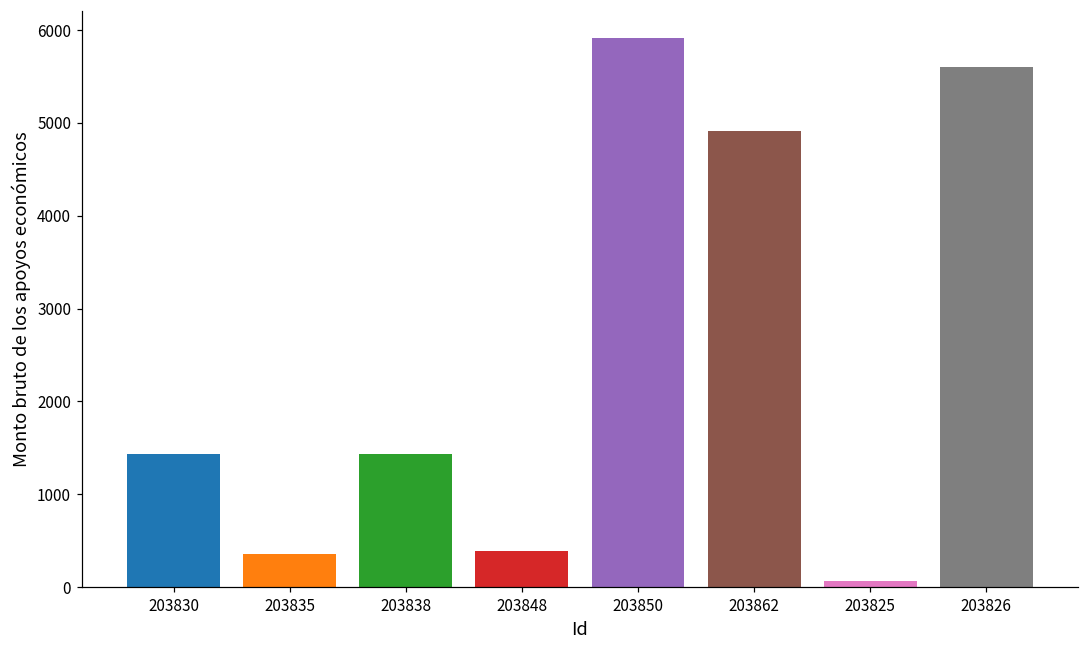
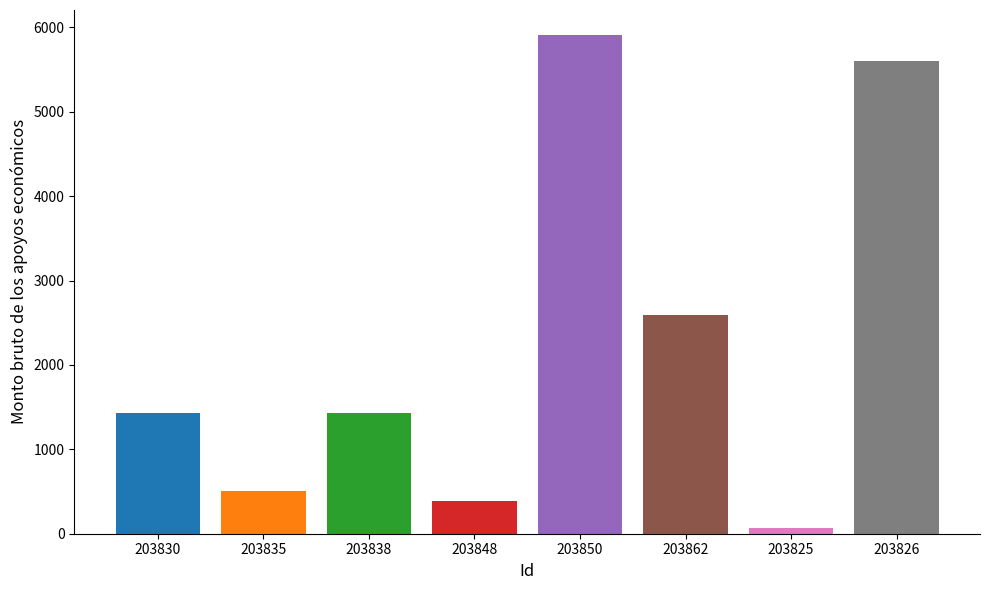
203835: 400 -> 500
203862: 4900 -> 2600
